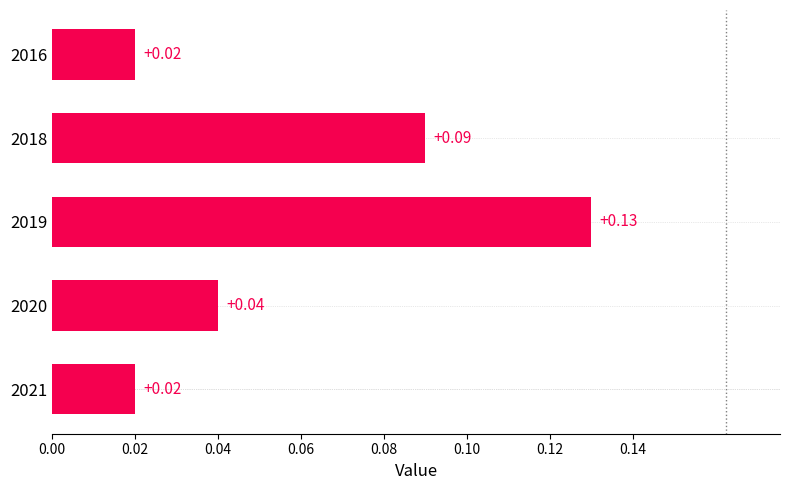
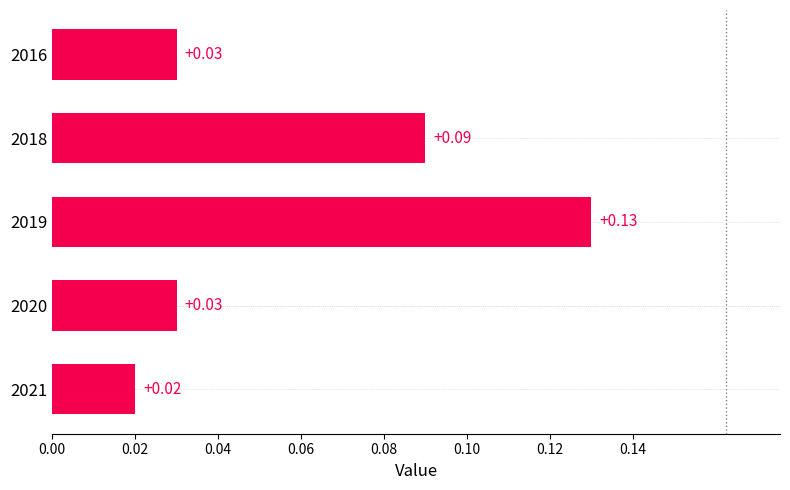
2016: +0.02 -> +0.03
2020: +0.04 -> +0.03
